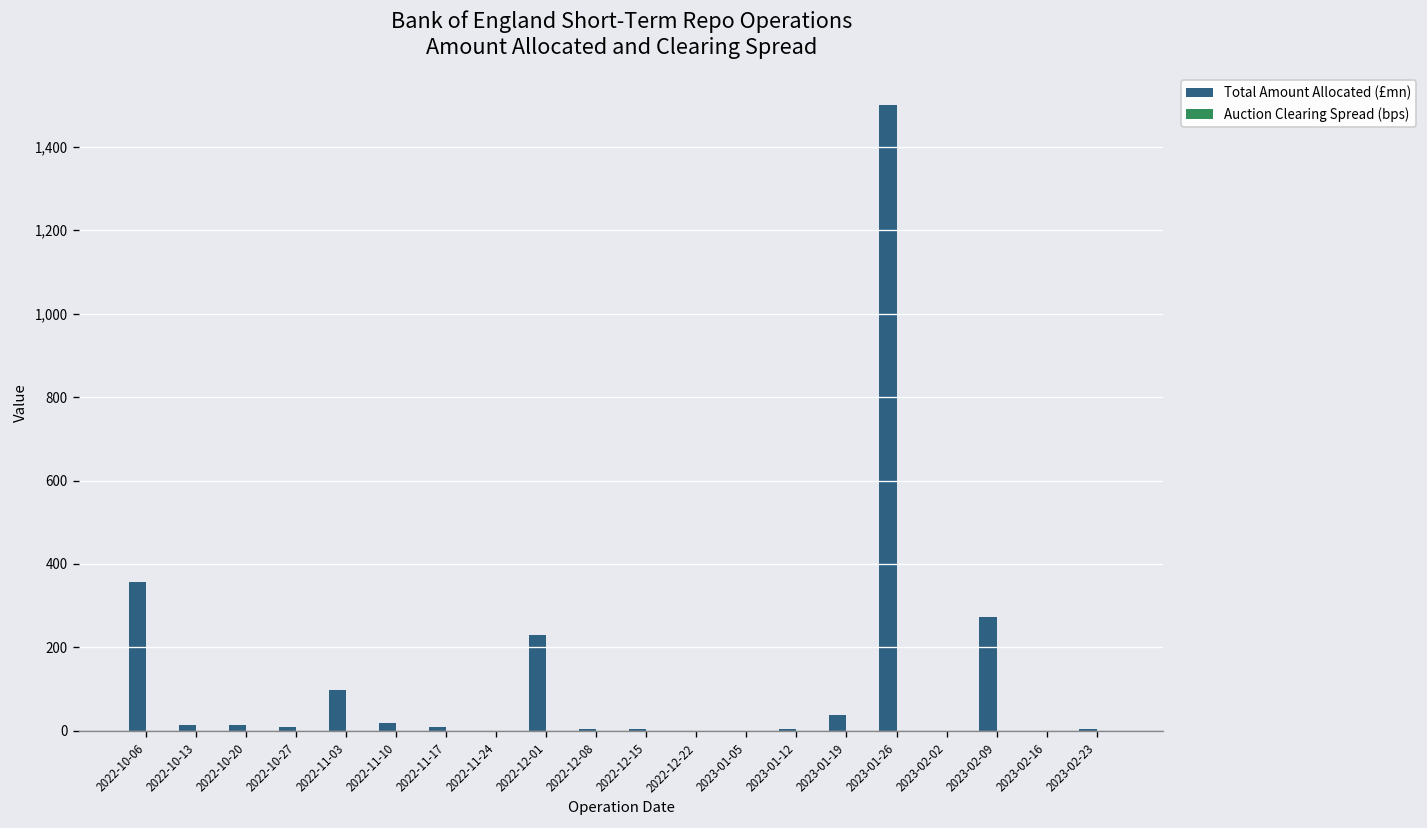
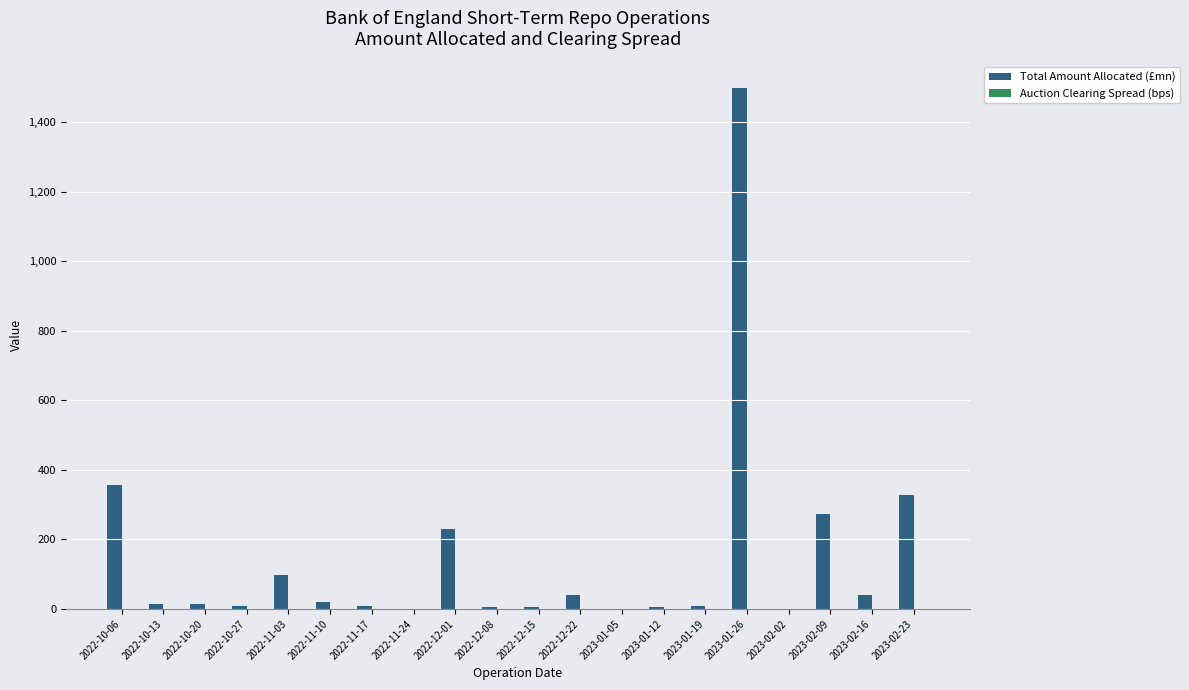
Total Amount Allocated (£mn), 2022-12-22: 0 -> 40
Total Amount Allocated (£mn), 2023-01-19: 40 -> 10
Total Amount Allocated (£mn), 2023-02-16: 0 -> 40
Total Amount Allocated (£mn), 2023-02-23: 10 -> 330
